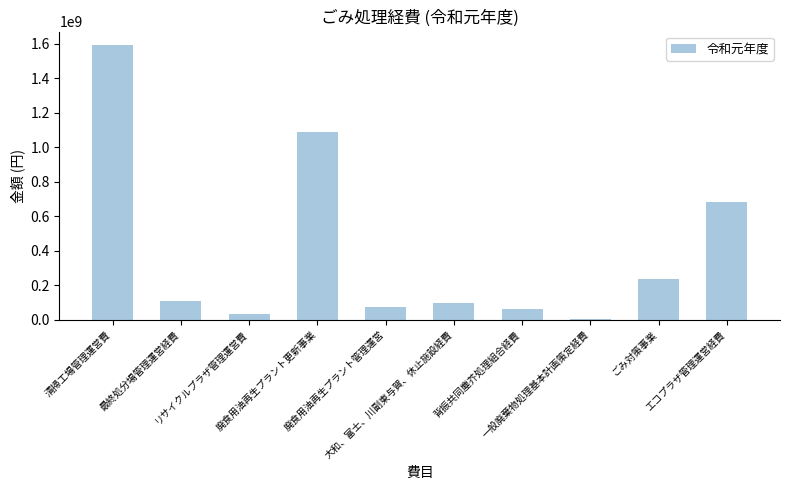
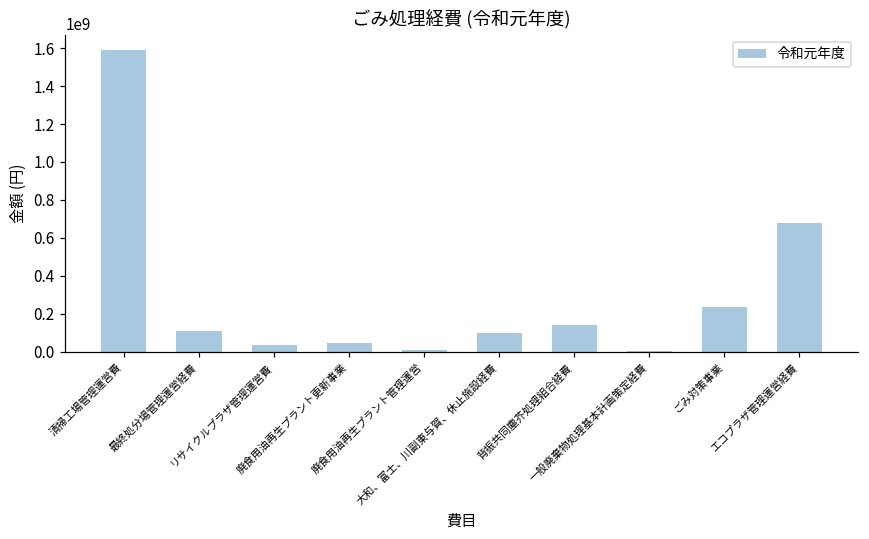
廃食用油再生プラント更新事業: 1090000000 -> 40000000
廃食用油再生プラント管理運営: 70000000 -> 10000000
背振共同塵芥処理組合経費: 60000000 -> 140000000
